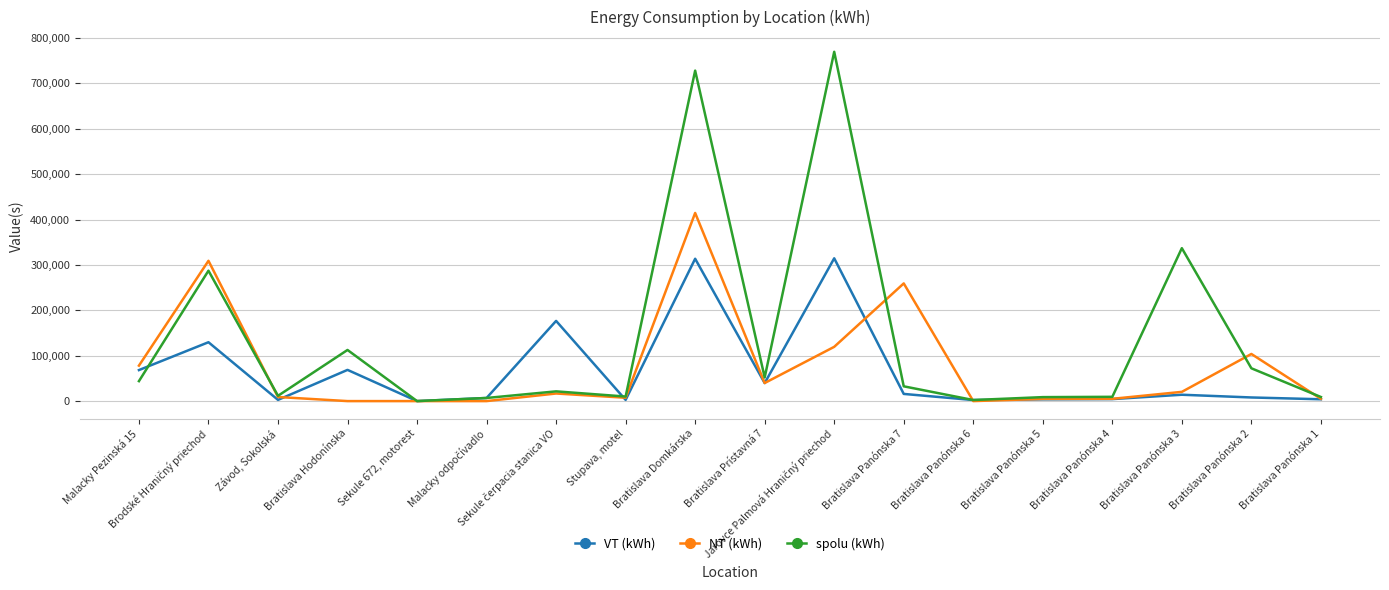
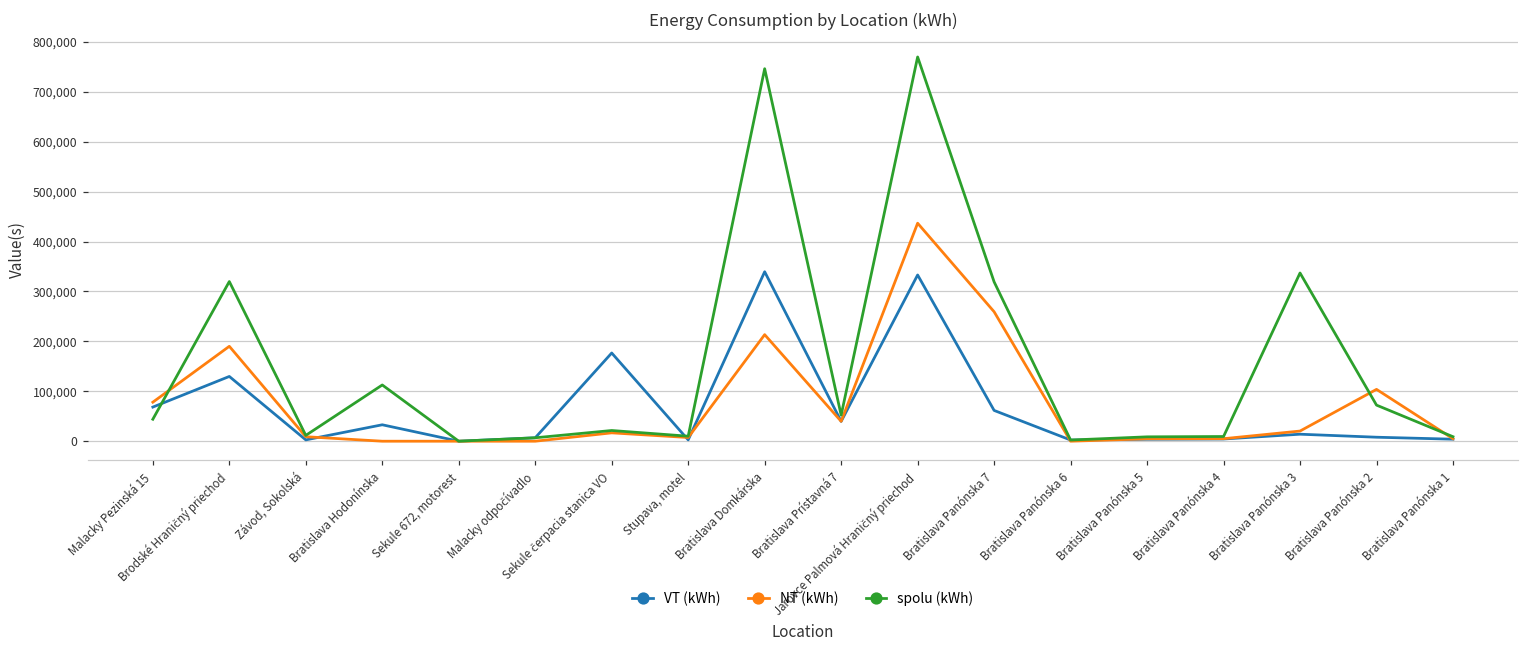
NT (kWh), Brodské Hraničný priechod: 310,000 -> 190,000
spolu (kWh), Brodské Hraničný priechod: 290,000 -> 320,000
VT (kWh), Bratislava Hodonínska: 70,000 -> 30,000
VT (kWh), Bratislava Domkárska: 310,000 -> 340,000
NT (kWh), Bratislava Domkárska: 410,000 -> 210,000
spolu (kWh), Bratislava Domkárska: 730,000 -> 750,000
VT (kWh), Jarovce Palmová Hraničný priechod: 310,000 -> 330,000
NT (kWh), Jarovce Palmová Hraničný priechod: 120,000 -> 440,000
VT (kWh), Bratislava Panónska 7: 20,000 -> 60,000
spolu (kWh), Bratislava Panónska 7: 30,000 -> 320,000
